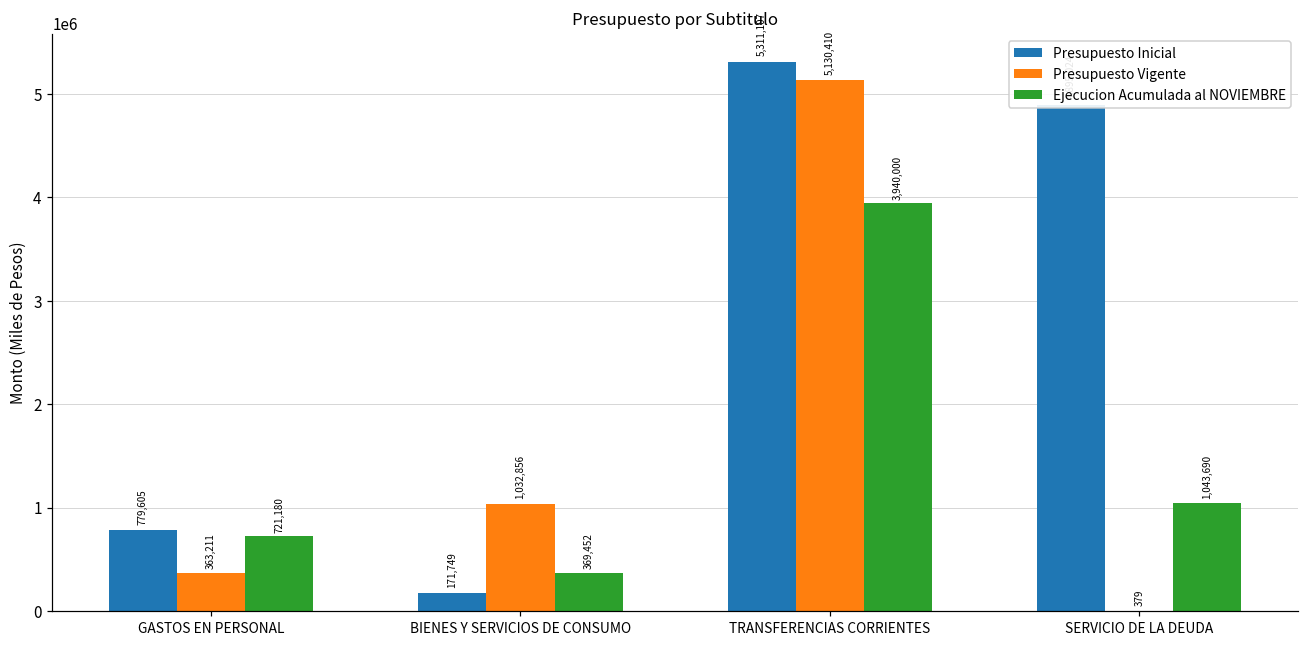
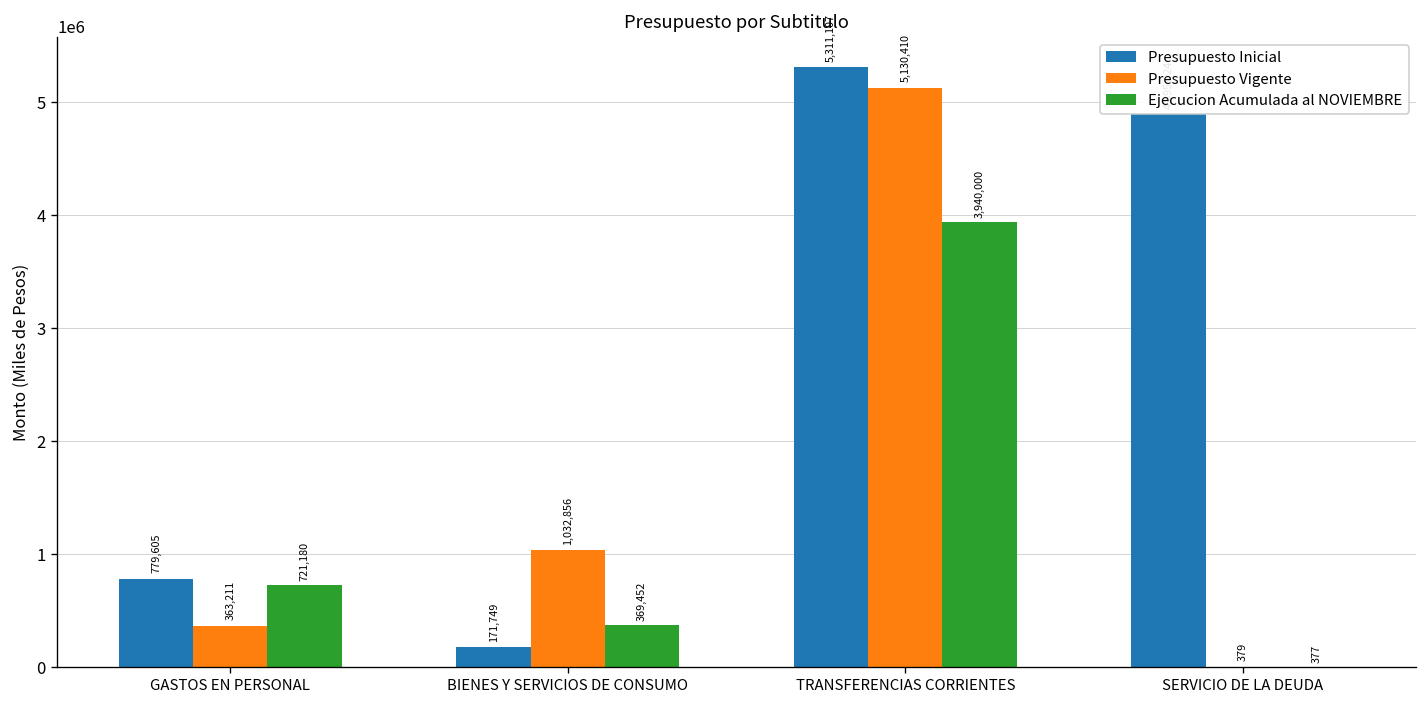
Ejecucion Acumulada al NOVIEMBRE, SERVICIO DE LA DEUDA: 1,043,690 -> 377
